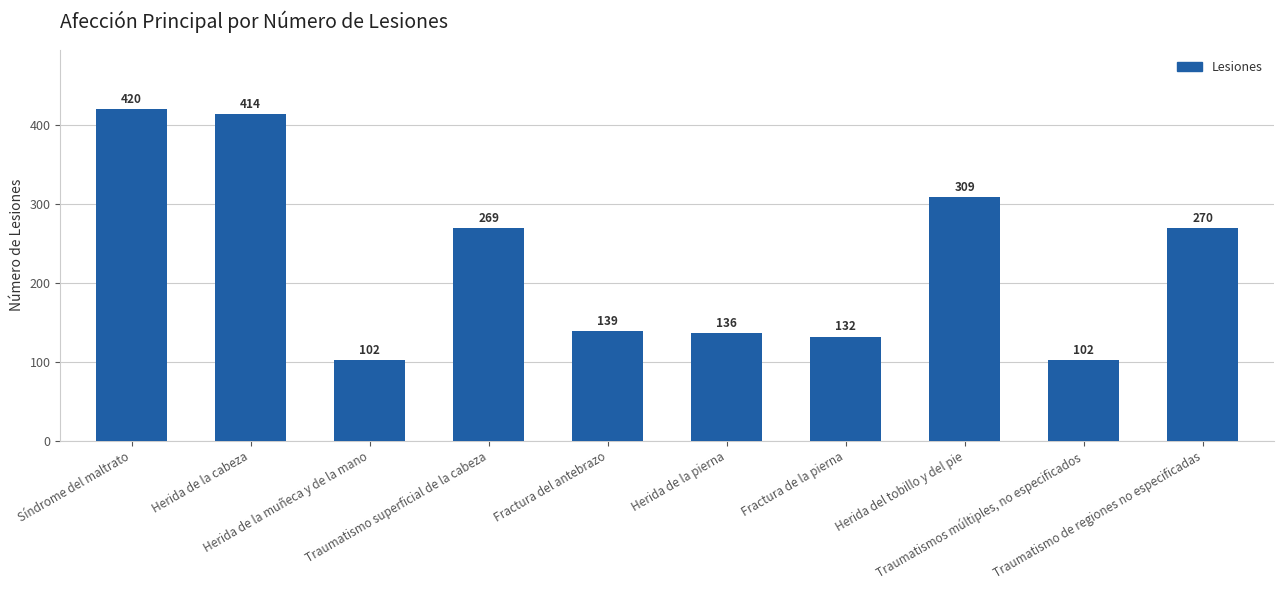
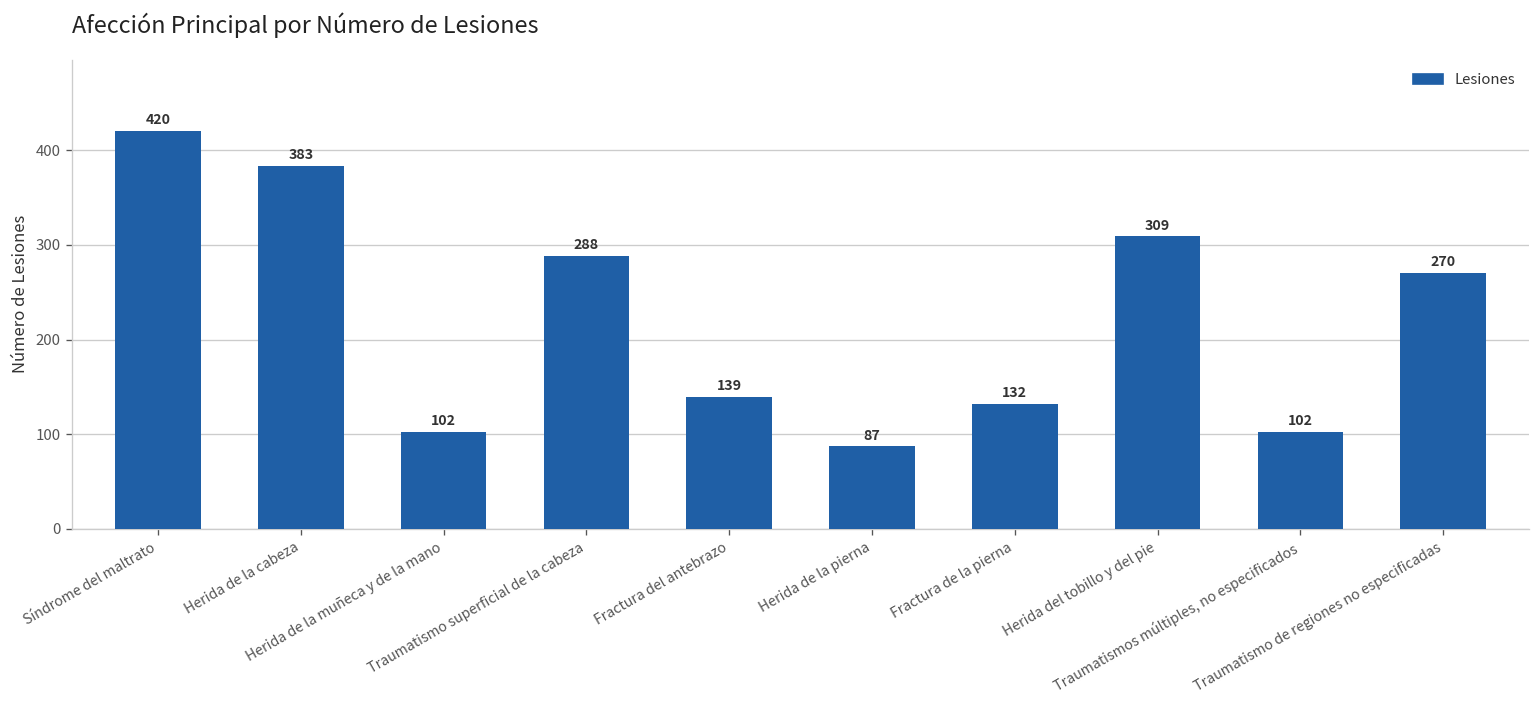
Herida de la cabeza: 414 -> 383
Traumatismo superficial de la cabeza: 269 -> 288
Herida de la pierna: 136 -> 87
